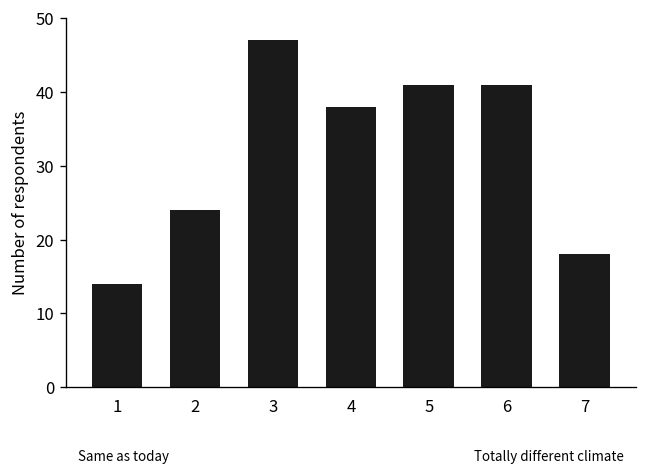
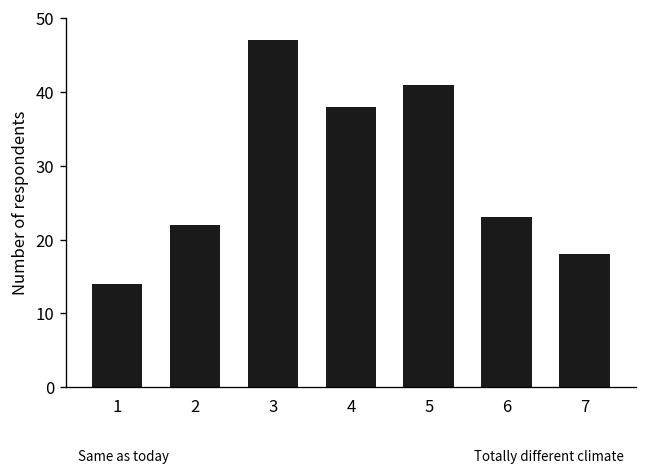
2: 24 -> 22
6: 41 -> 23
